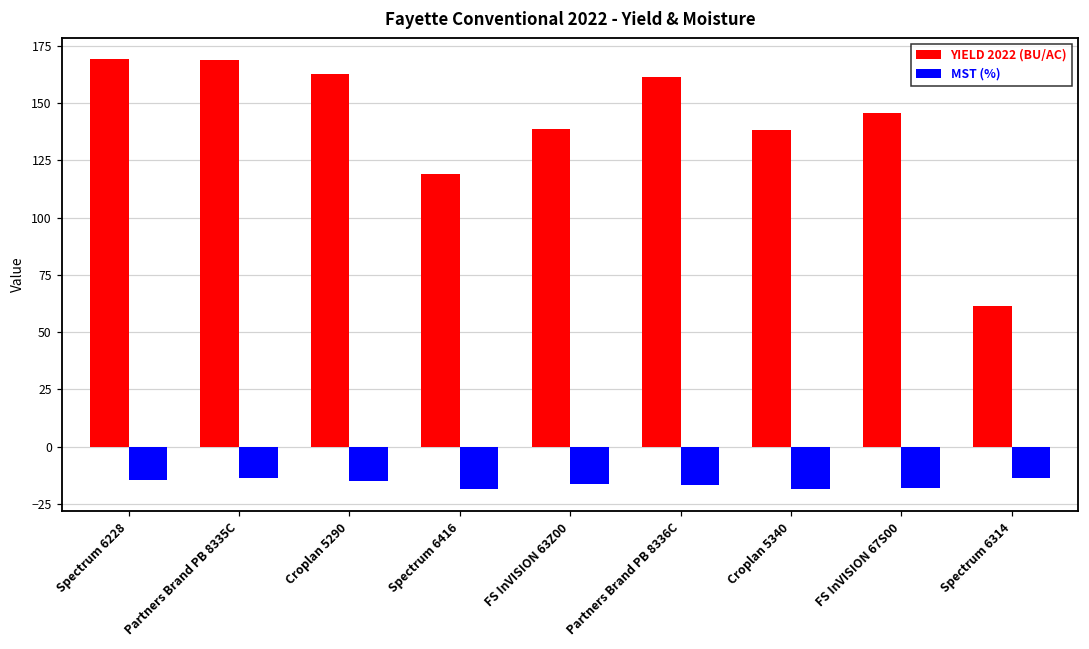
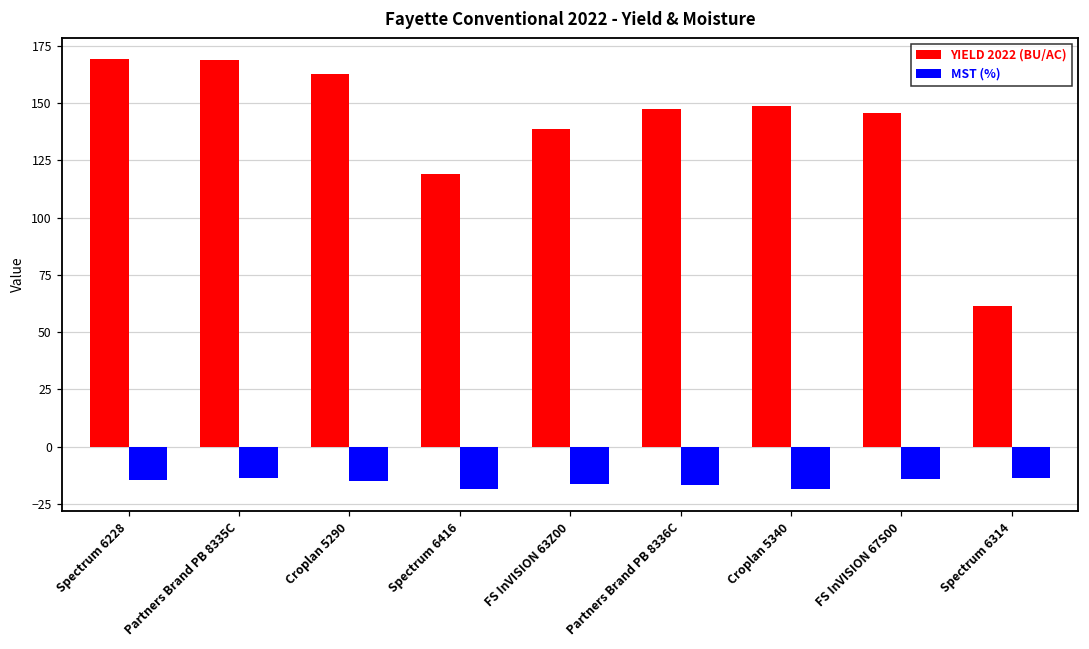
YIELD 2022 (BU/AC), Partners Brand PB 8336C: 162 -> 148
YIELD 2022 (BU/AC), Croplan 5340: 138 -> 149
MST (%), FS InVISION 67S00: -18 -> -14
